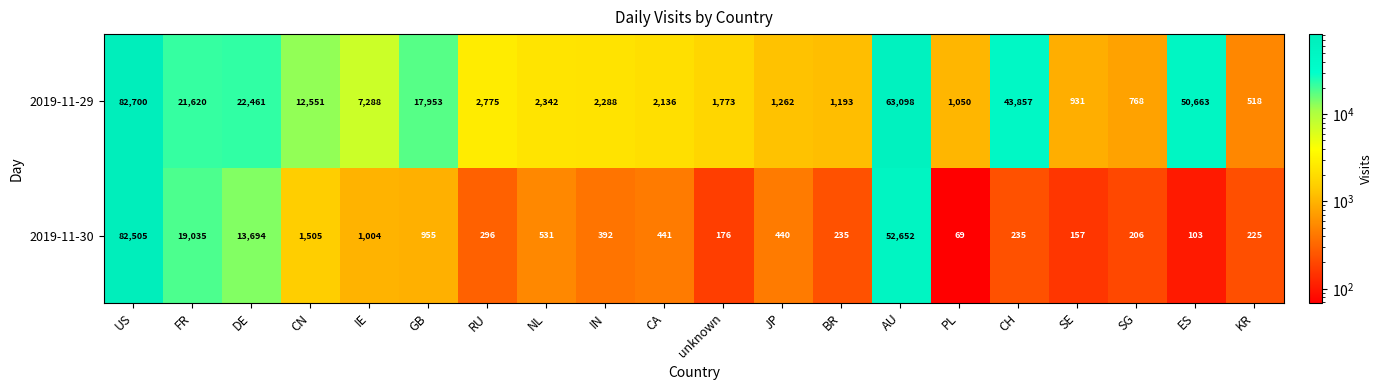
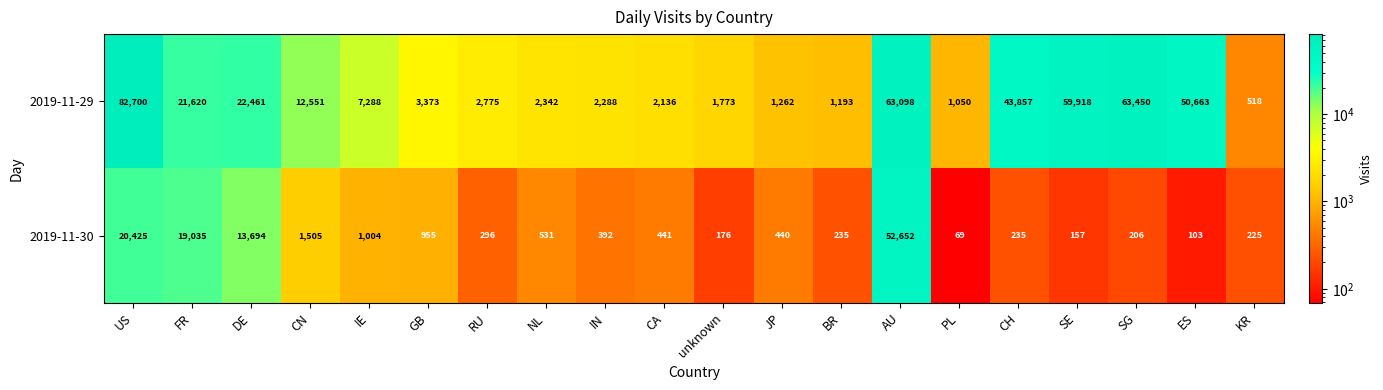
2019-11-29, GB: 17,953 -> 3,373
2019-11-29, SE: 931 -> 59,918
2019-11-29, SG: 768 -> 63,450
2019-11-30, US: 82,505 -> 20,425
